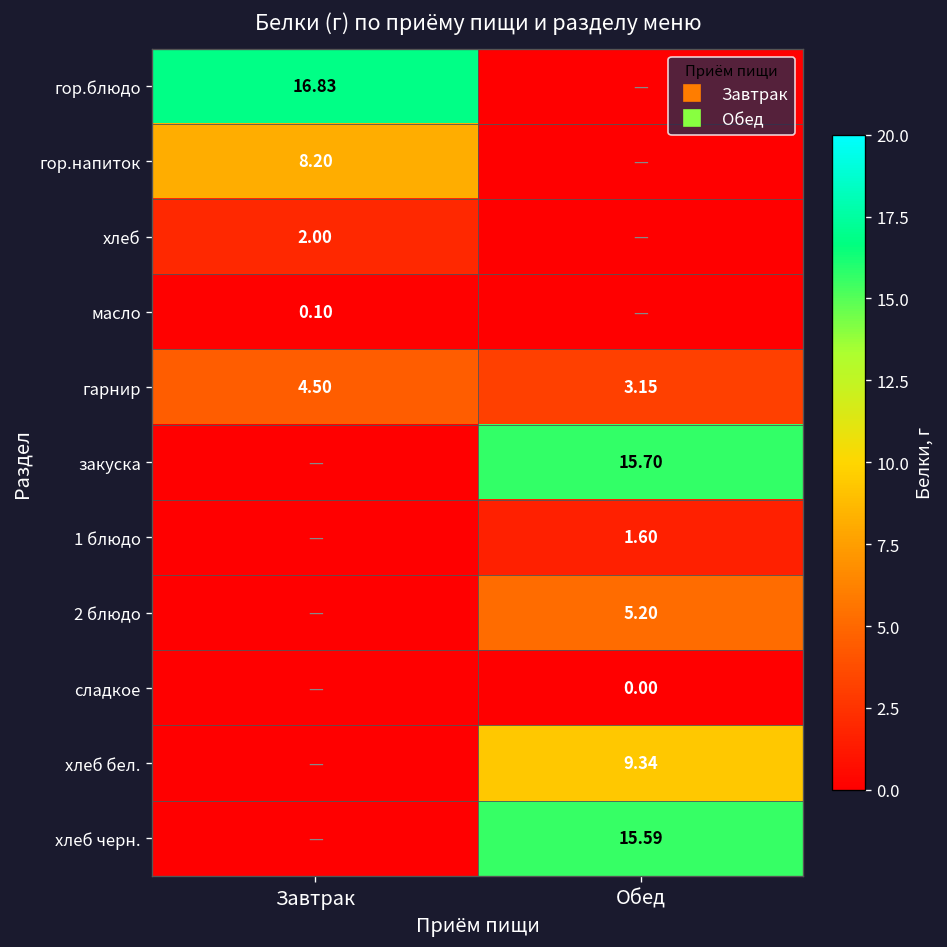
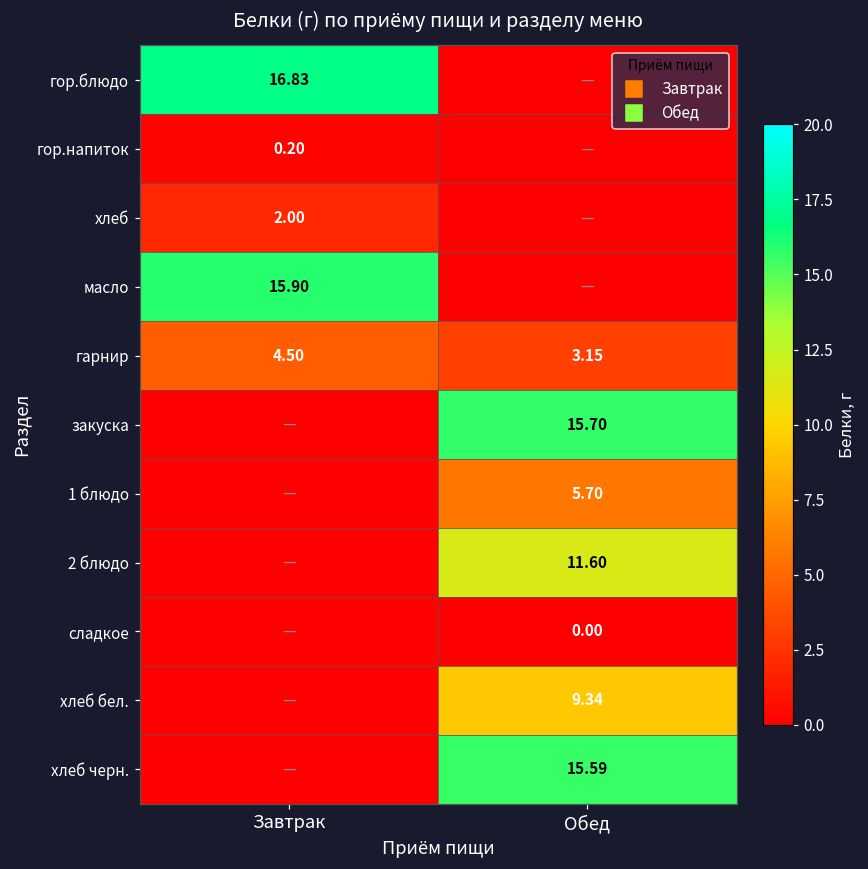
гор.напиток, Завтрак: 8.20 -> 0.20
масло, Завтрак: 0.10 -> 15.90
1 блюдо, Обед: 1.60 -> 5.70
2 блюдо, Обед: 5.20 -> 11.60
